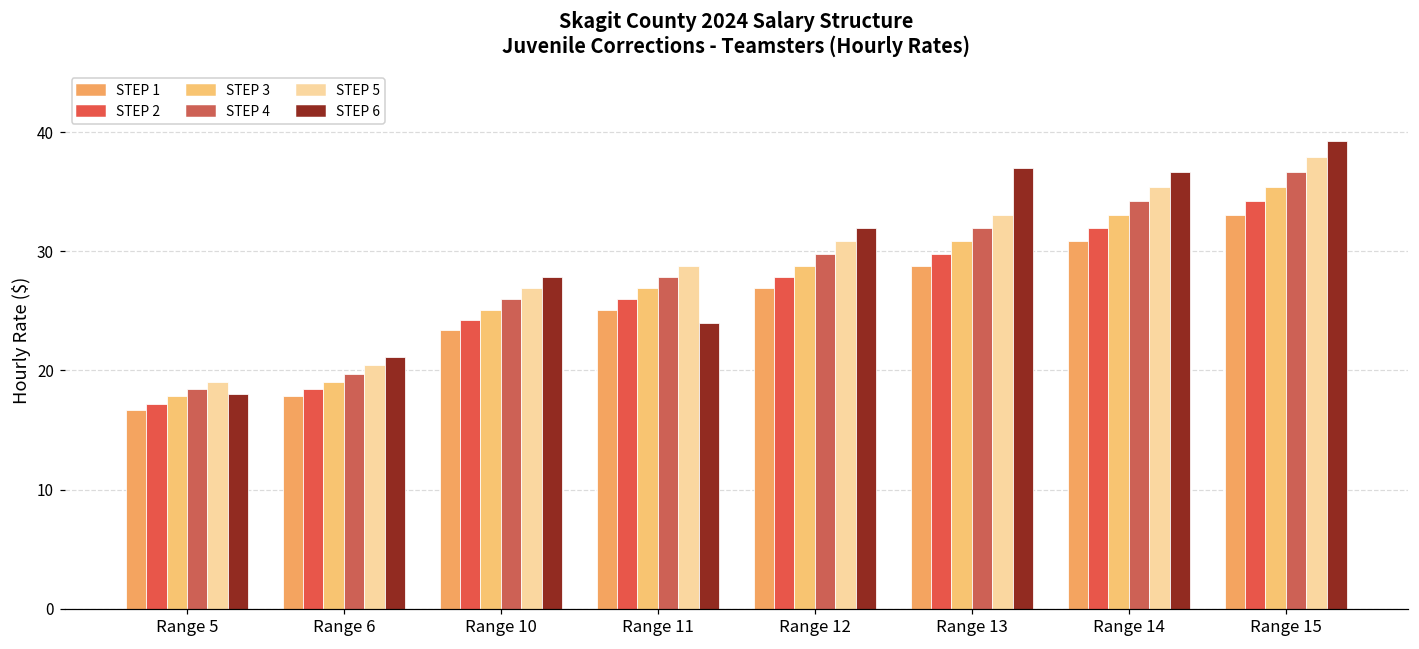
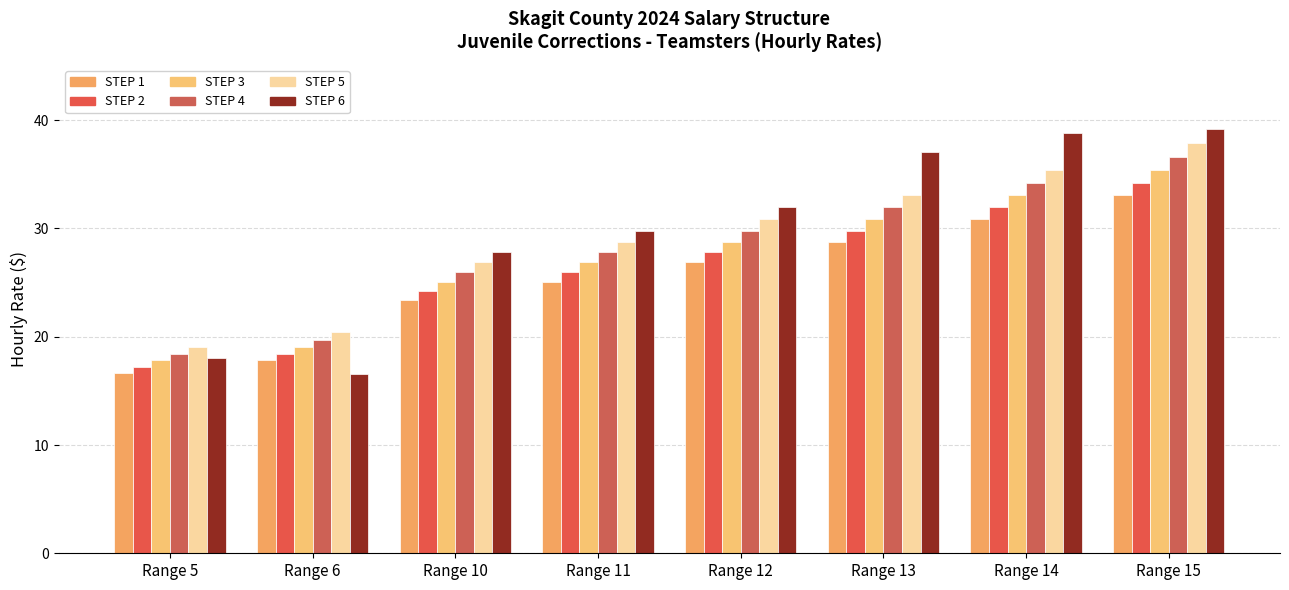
STEP 6, Range 6: 21.1 -> 16.6
STEP 6, Range 11: 24.0 -> 29.8
STEP 6, Range 14: 36.6 -> 38.8
